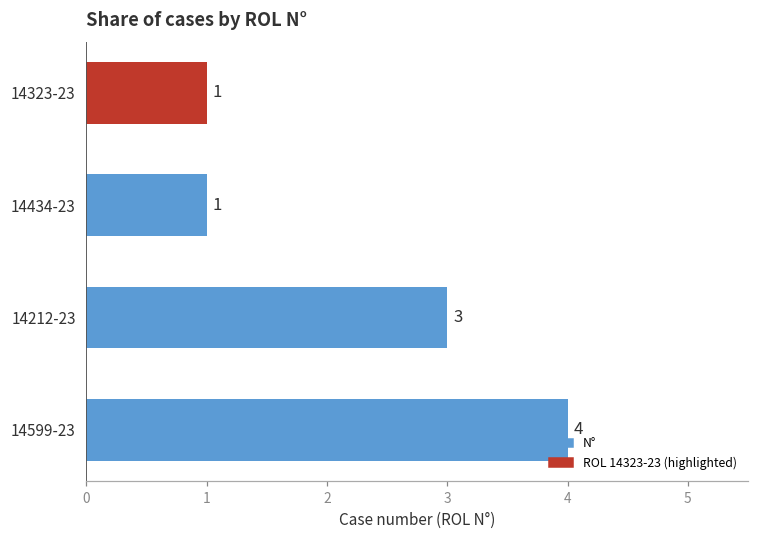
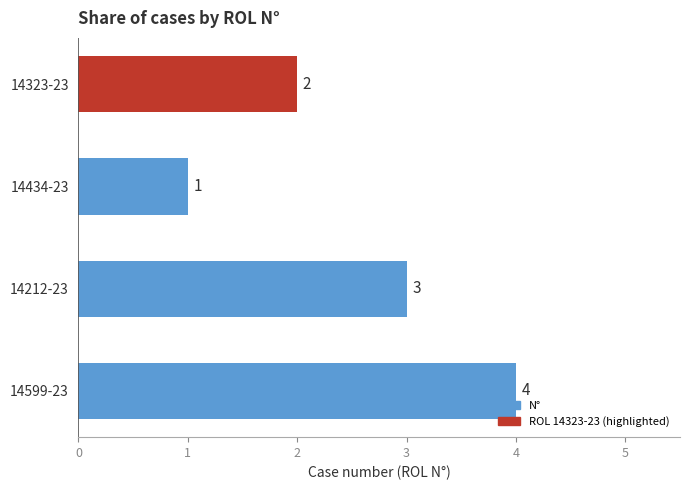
14323-23: 1 -> 2
